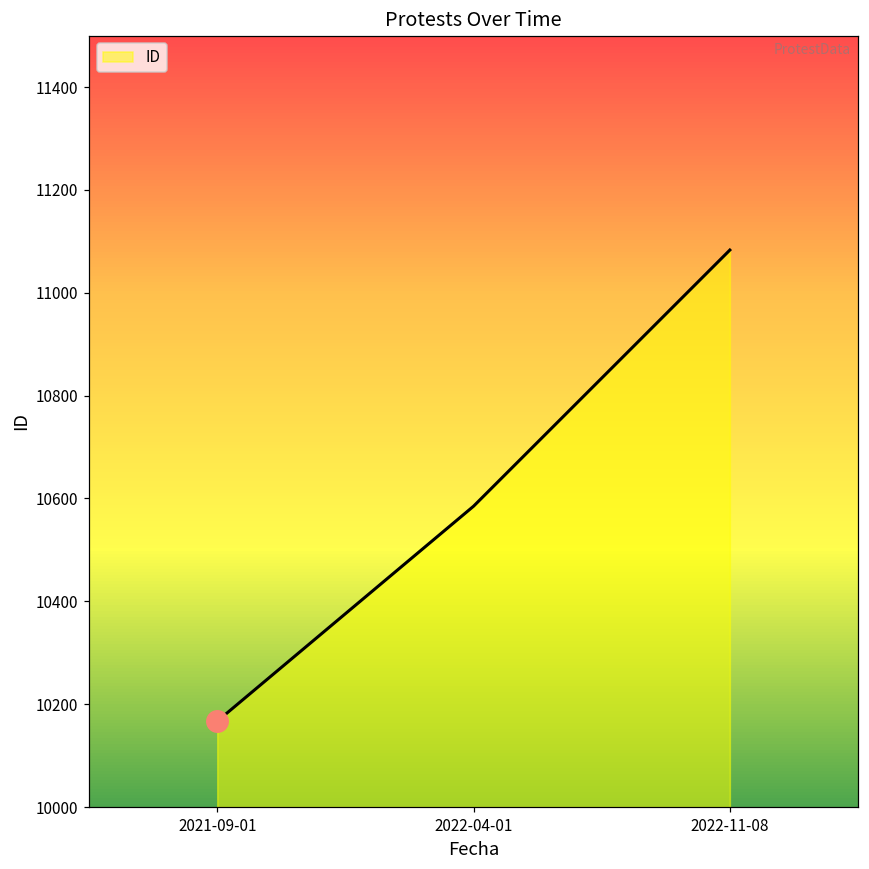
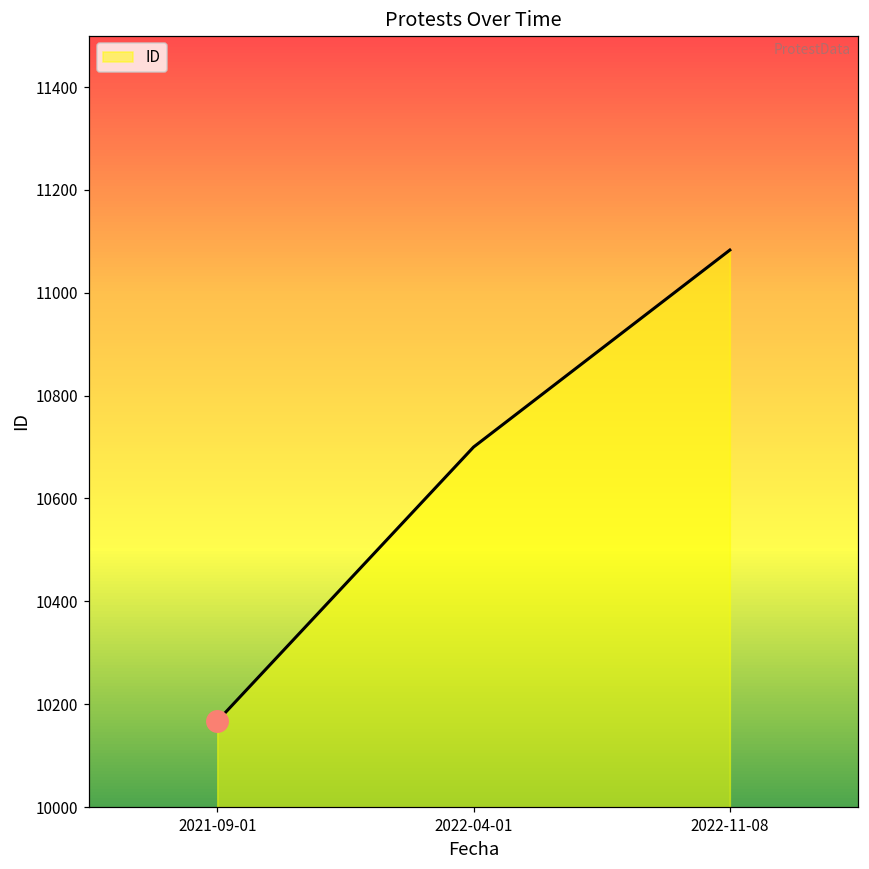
ID, 2022-04-01: 10590 -> 10700
